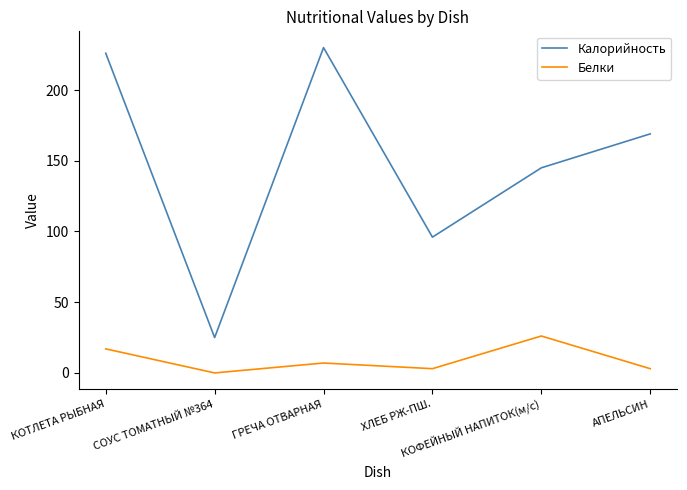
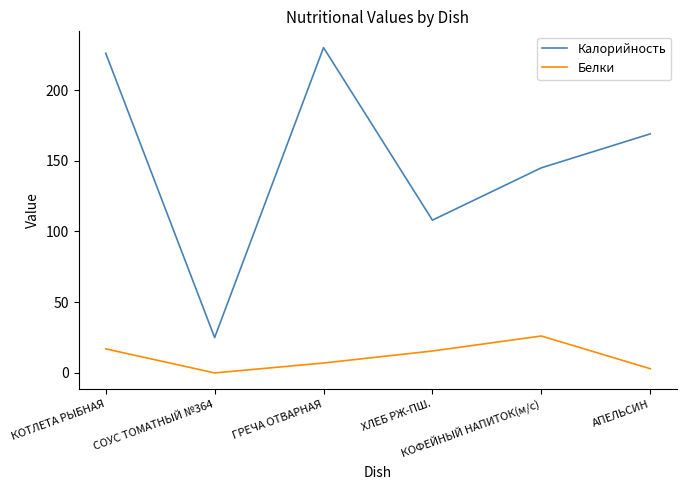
Калорийность, ХЛЕБ РЖ-ПШ.: 96 -> 108
Белки, ХЛЕБ РЖ-ПШ.: 3 -> 16
